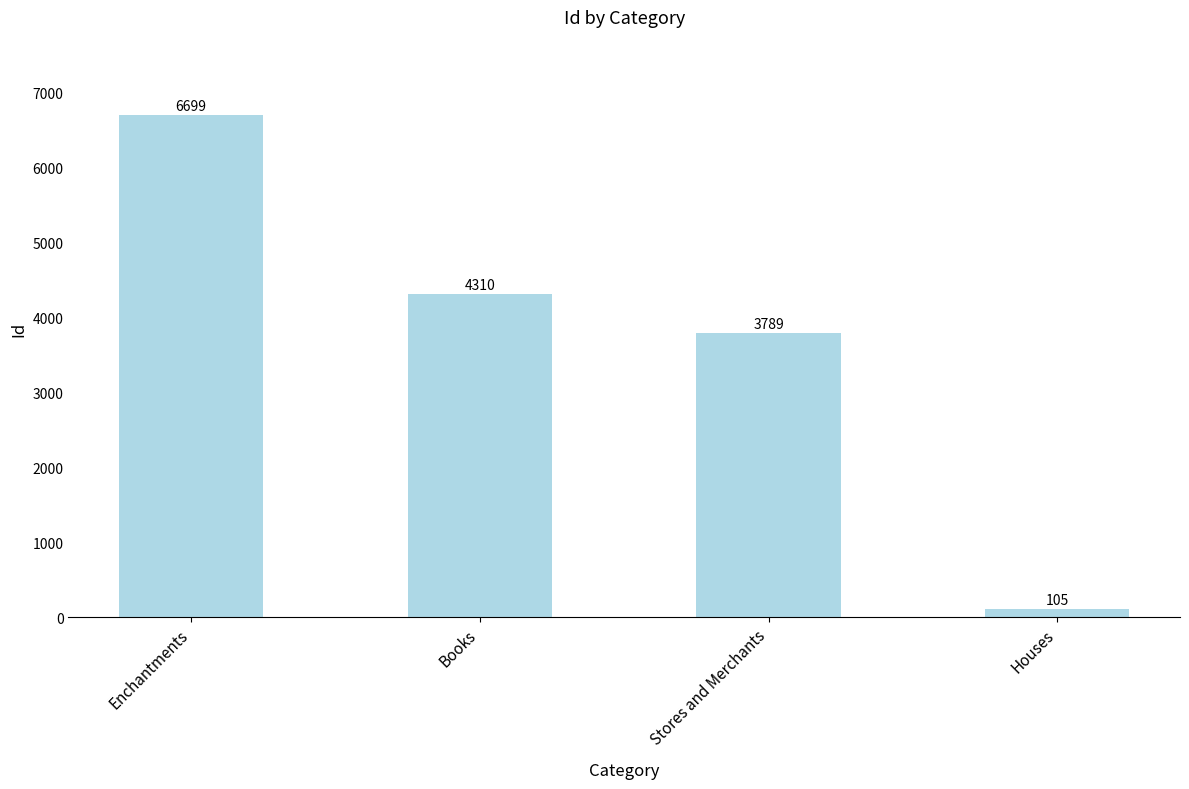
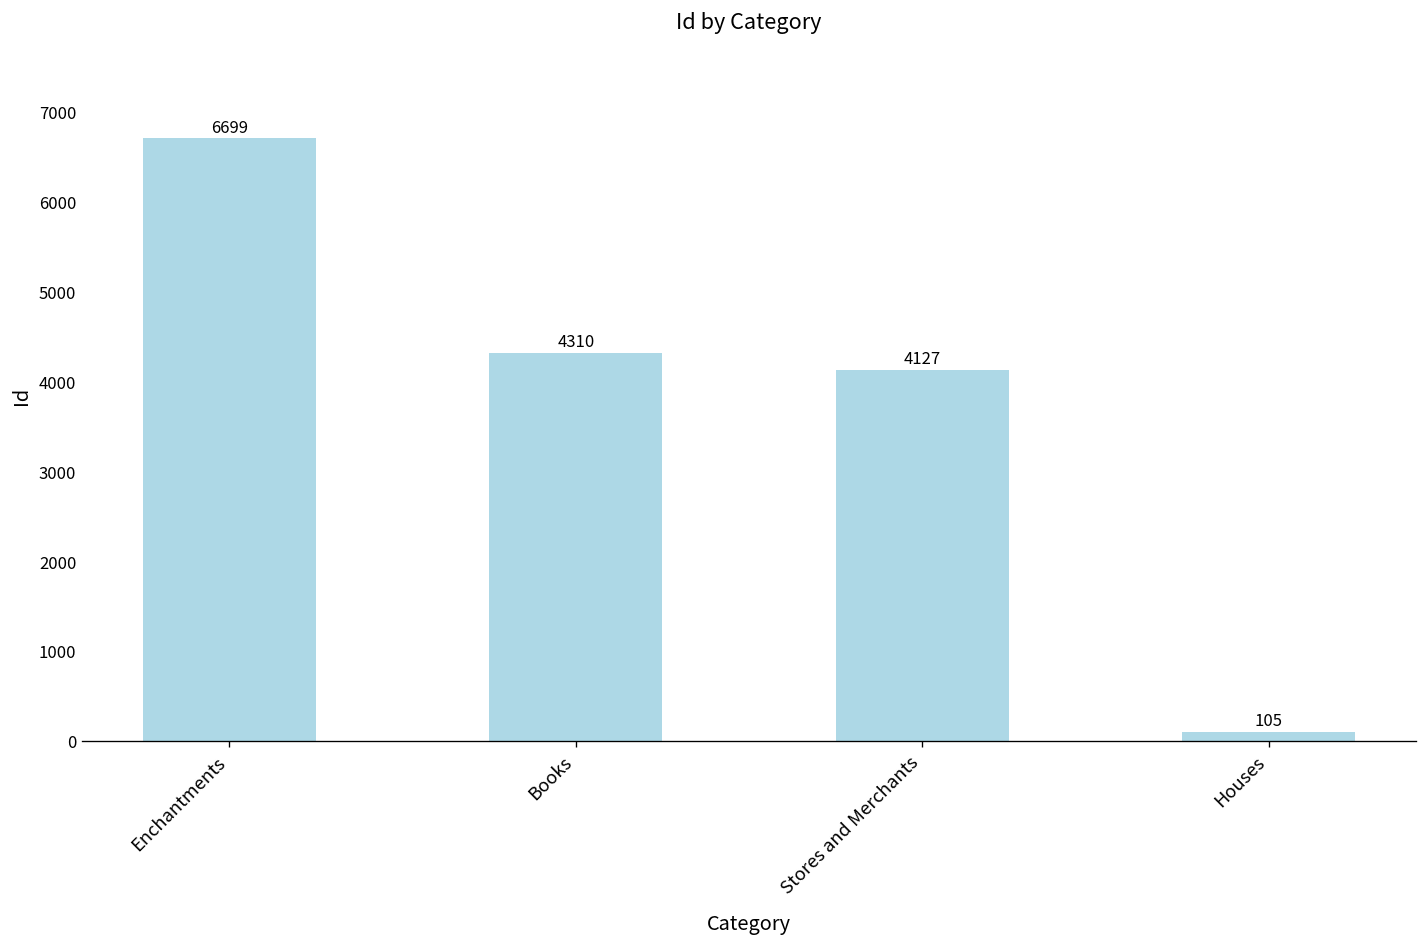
Stores and Merchants: 3789 -> 4127
